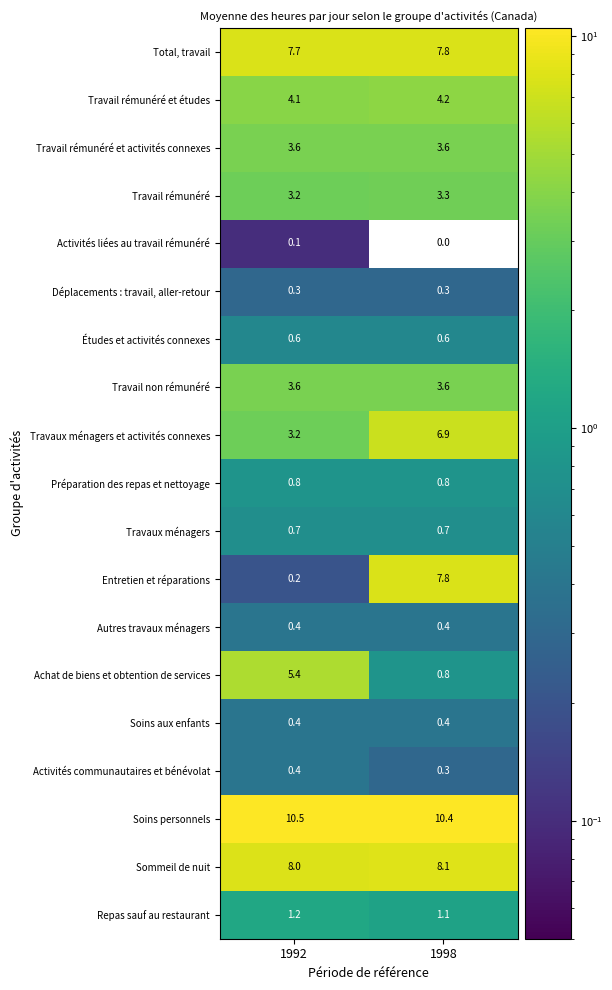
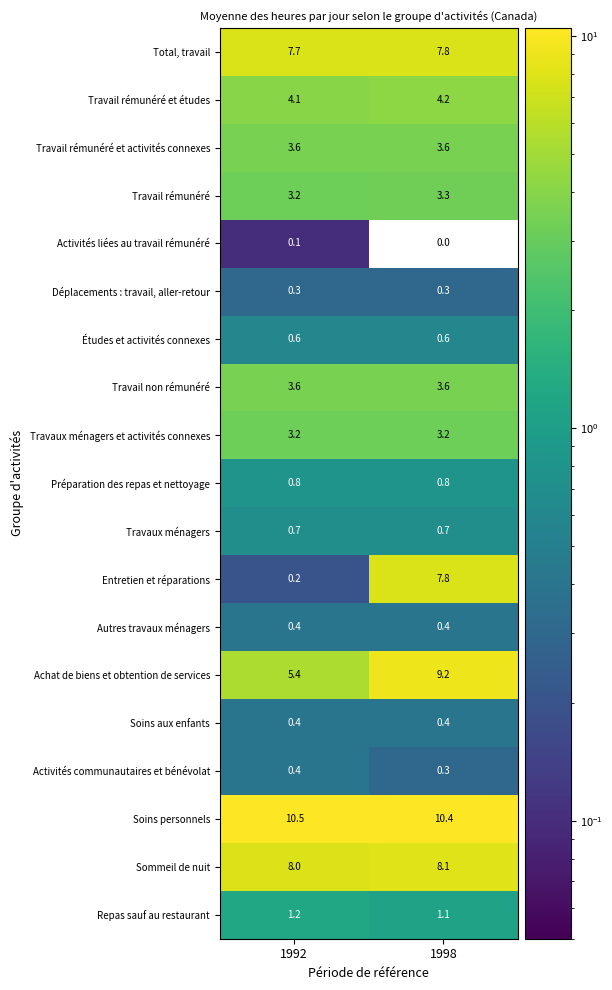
Travaux ménagers et activités connexes, 1998: 6.9 -> 3.2
Achat de biens et obtention de services, 1998: 0.8 -> 9.2
